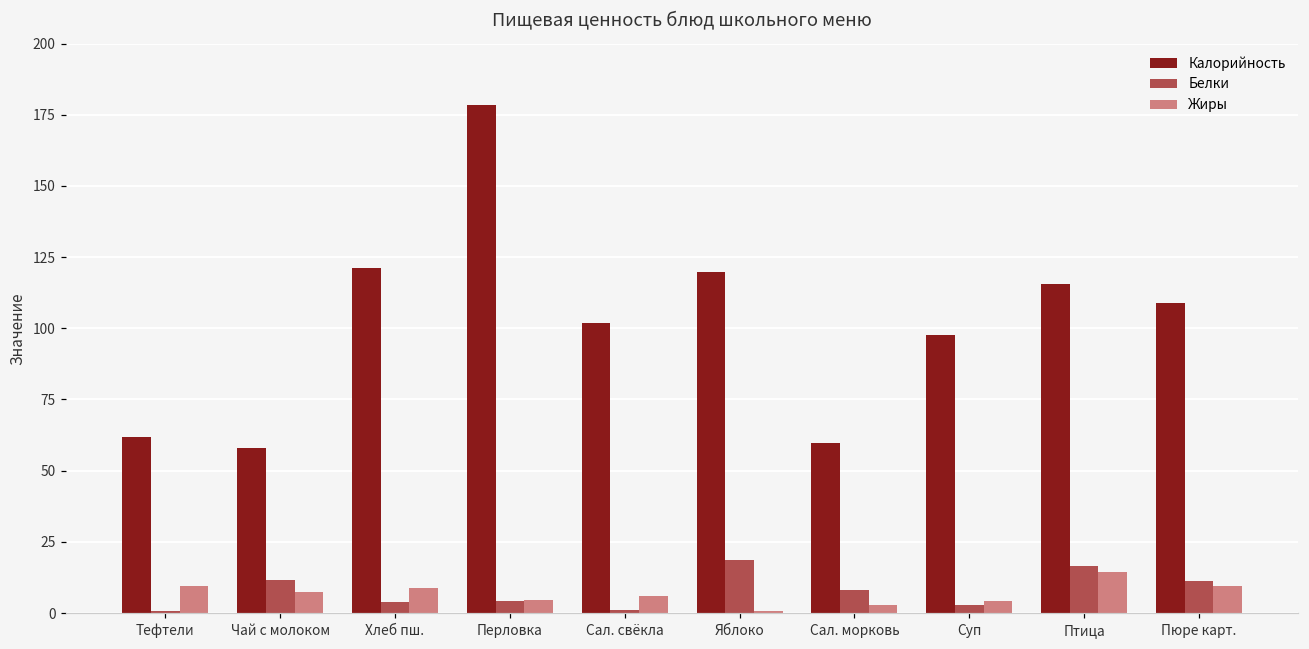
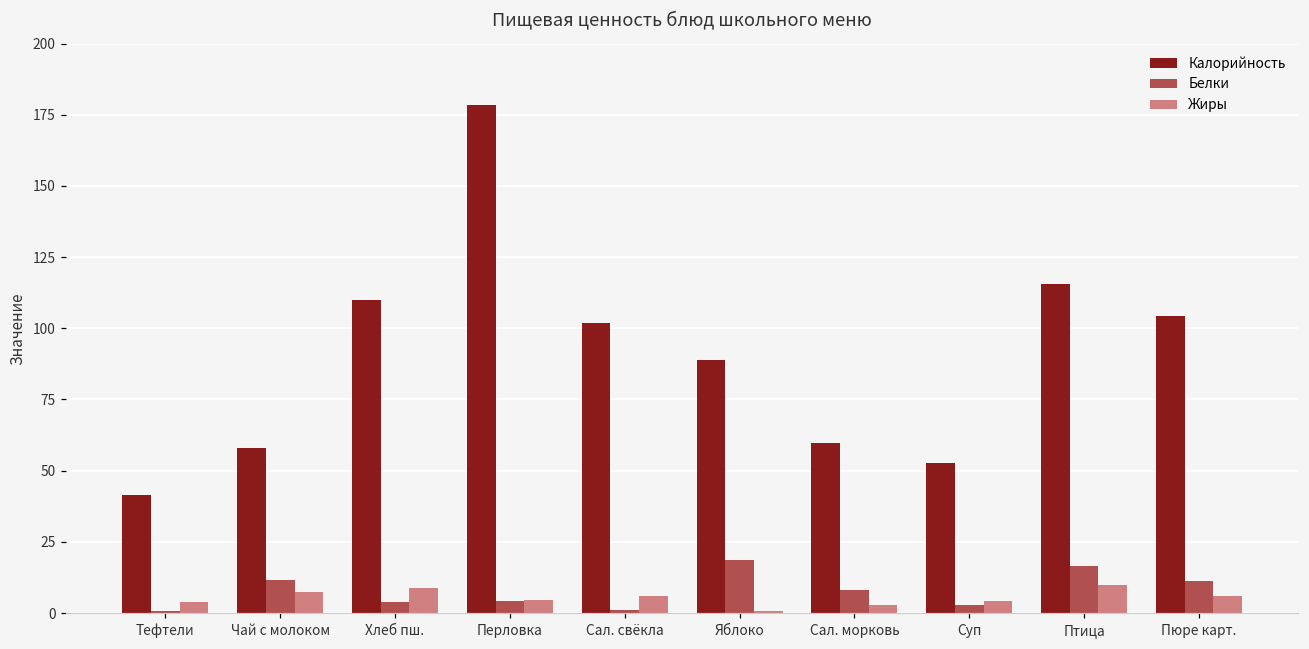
Калорийность, Тефтели: 62 -> 42
Жиры, Тефтели: 10 -> 4
Калорийность, Хлеб пш.: 121 -> 110
Калорийность, Яблоко: 120 -> 89
Калорийность, Суп: 98 -> 53
Жиры, Птица: 14 -> 10
Калорийность, Пюре карт.: 109 -> 104
Жиры, Пюре карт.: 9 -> 6
